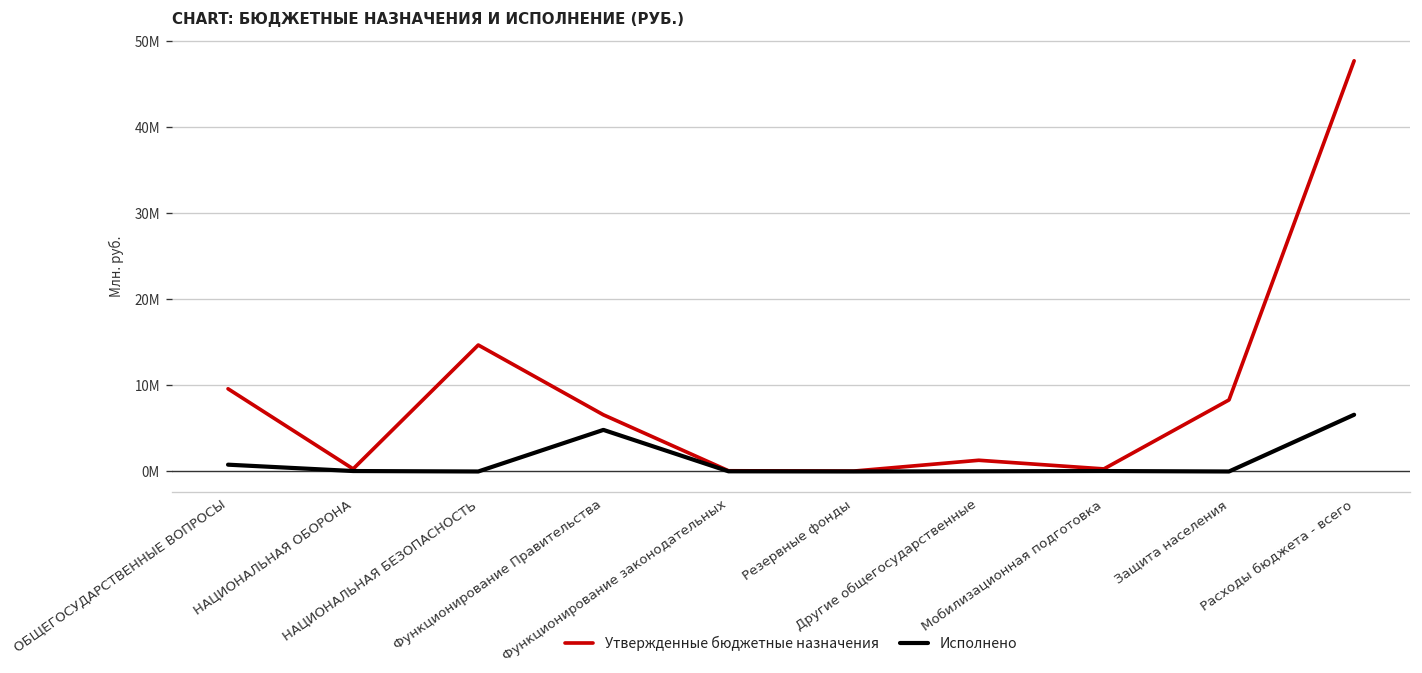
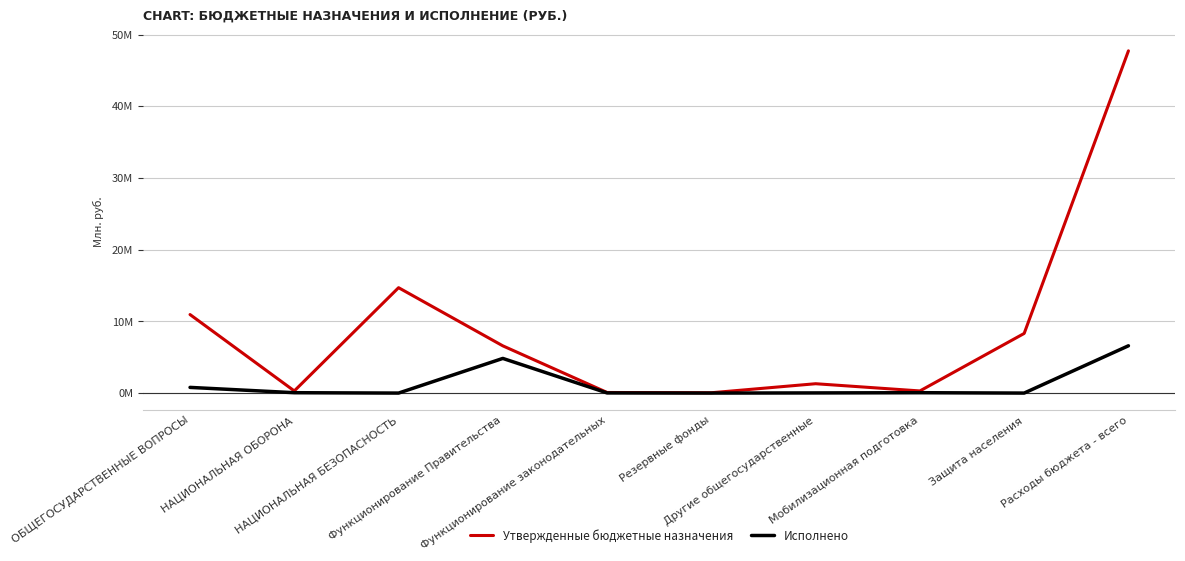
Утвержденные бюджетные назначения, ОБЩЕГОСУДАРСТВЕННЫЕ ВОПРОСЫ: 10000000 -> 11000000
